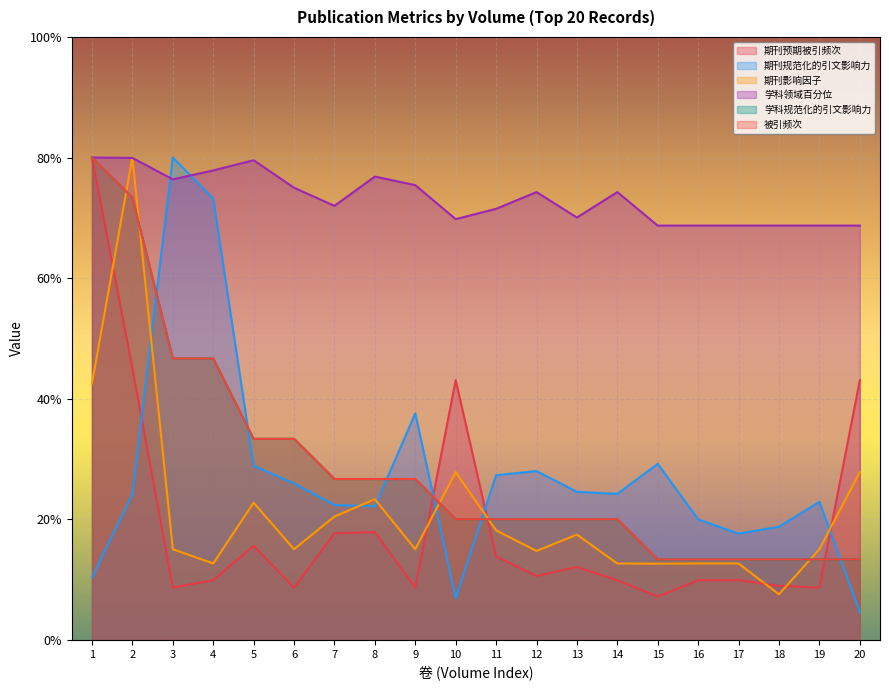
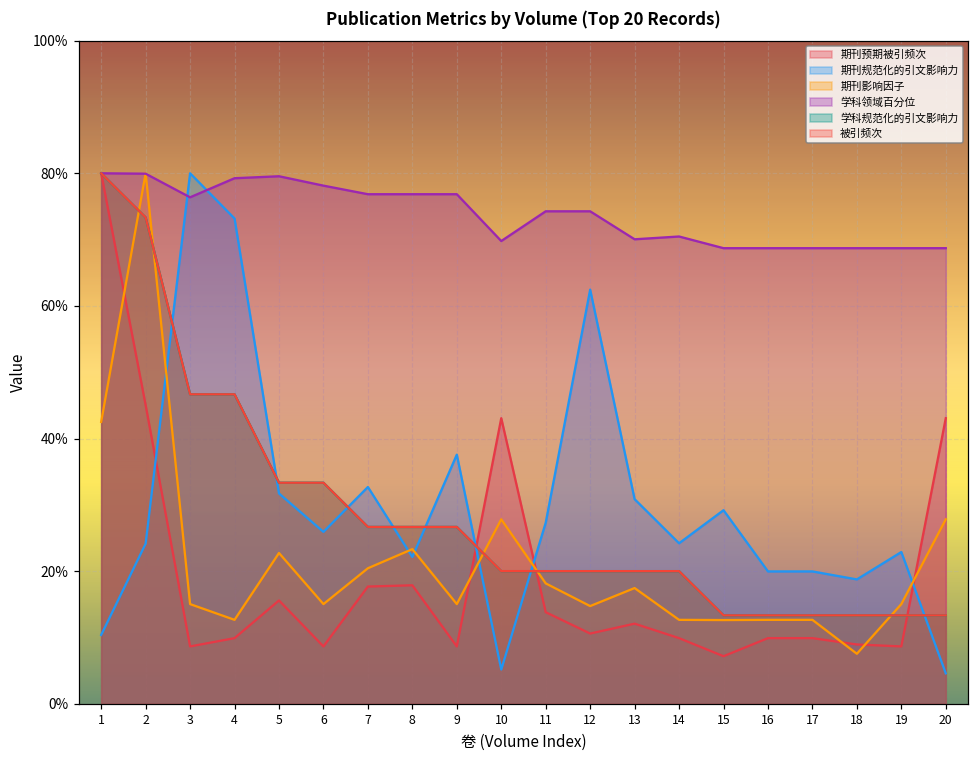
学科领域百分位, 4: 78% -> 79%
期刊规范化的引文影响力, 5: 29% -> 32%
学科领域百分位, 6: 75% -> 78%
期刊规范化的引文影响力, 7: 22% -> 33%
学科领域百分位, 7: 72% -> 77%
学科领域百分位, 9: 75% -> 77%
期刊规范化的引文影响力, 10: 7% -> 5%
学科领域百分位, 11: 71% -> 74%
期刊规范化的引文影响力, 12: 28% -> 62%
期刊规范化的引文影响力, 13: 25% -> 31%
学科领域百分位, 14: 74% -> 70%
期刊规范化的引文影响力, 17: 18% -> 20%
